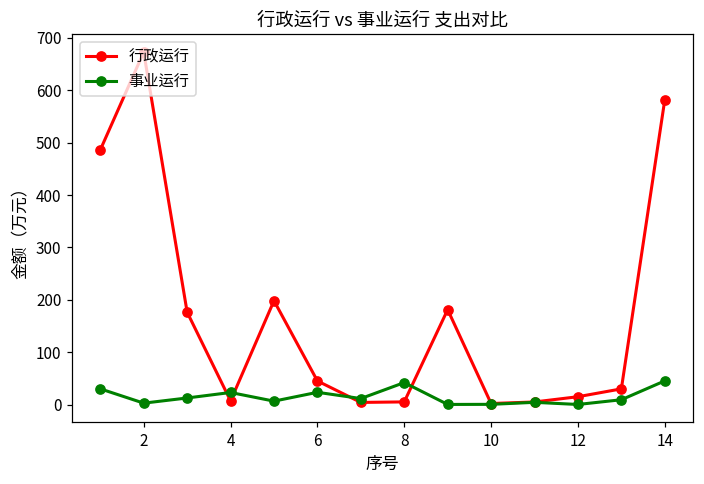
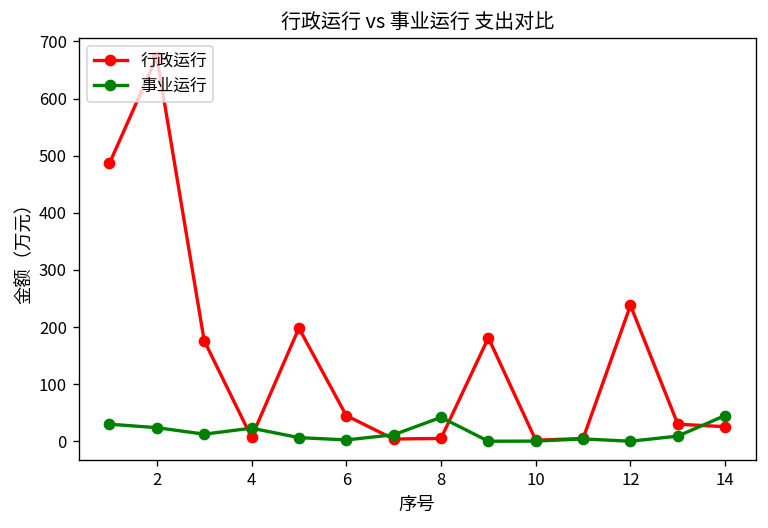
事业运行, 2: 0 -> 20
事业运行, 6: 20 -> 0
行政运行, 12: 20 -> 240
行政运行, 14: 580 -> 30
